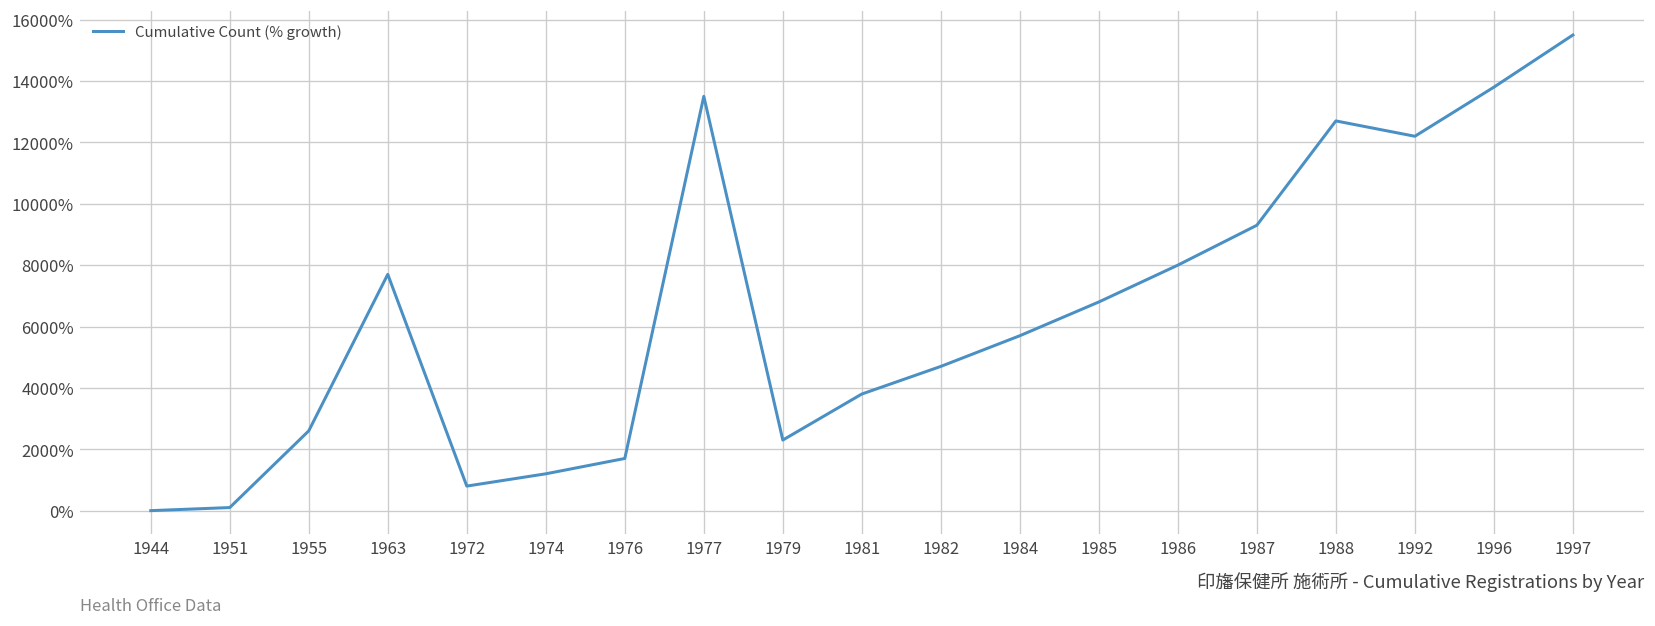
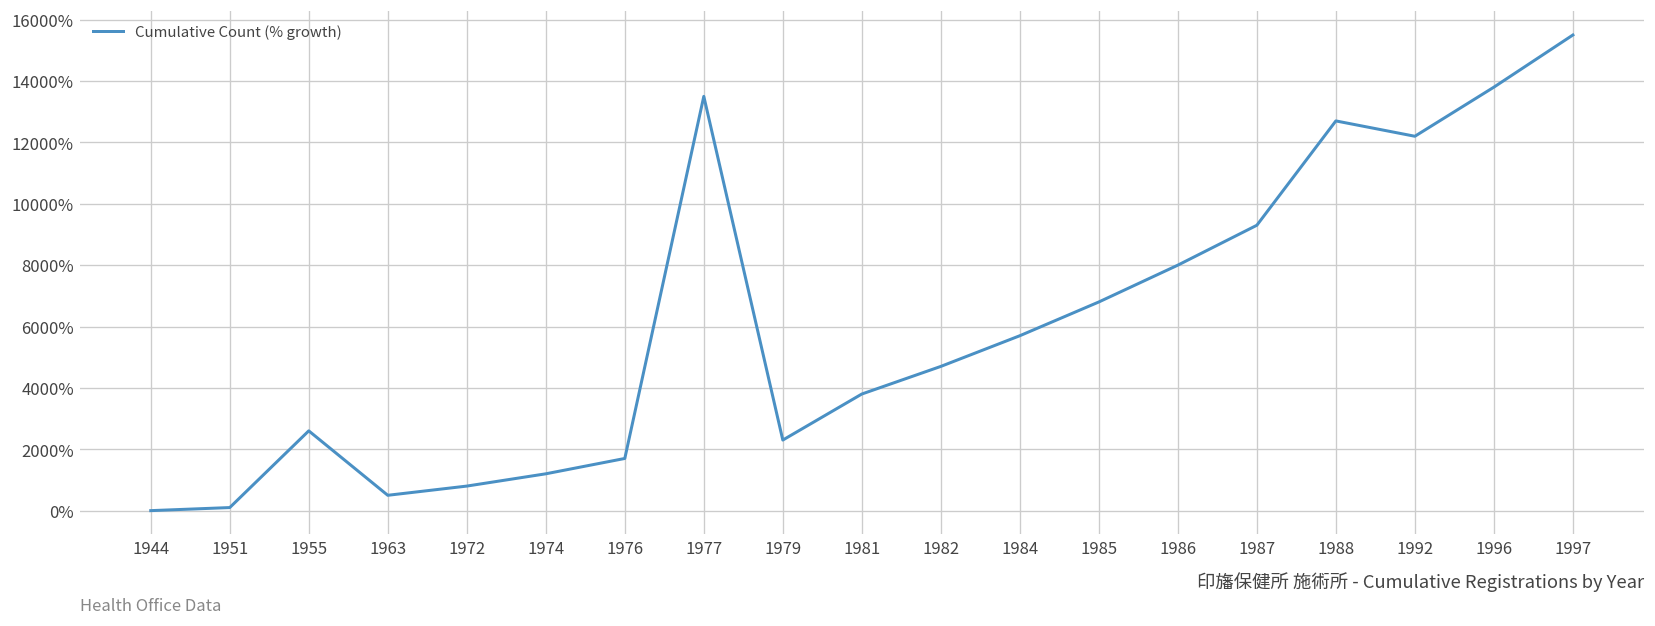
1963: 7700% -> 500%
